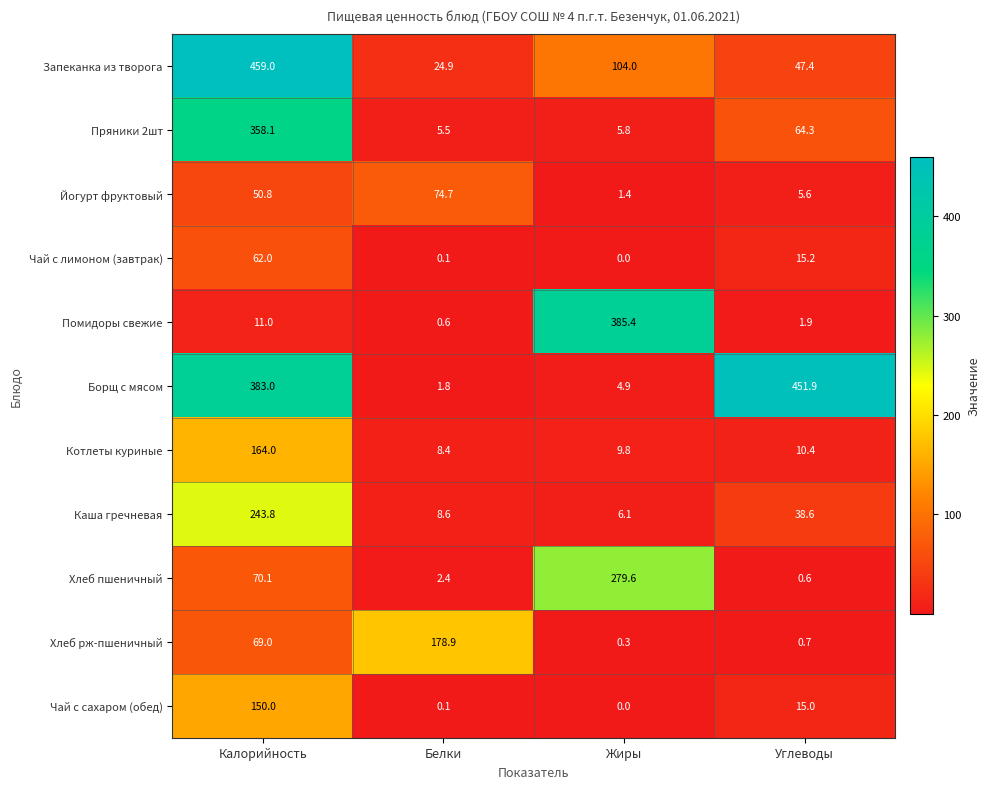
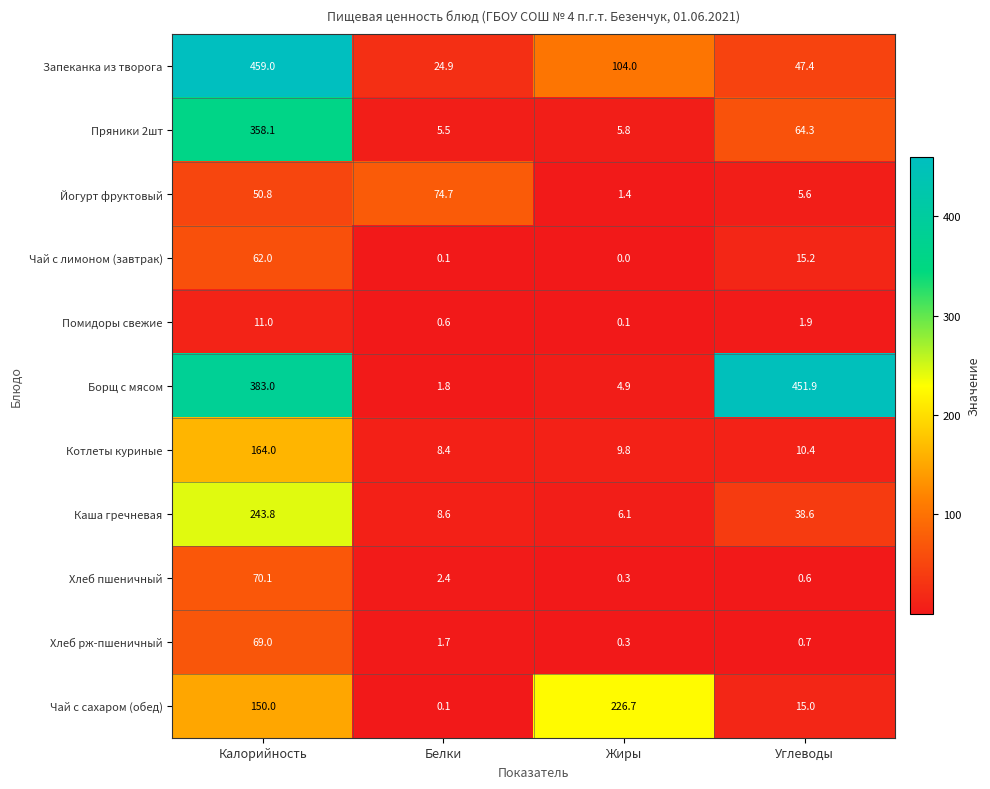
Помидоры свежие, Жиры: 385.4 -> 0.1
Хлеб пшеничный, Жиры: 279.6 -> 0.3
Хлеб рж-пшеничный, Белки: 178.9 -> 1.7
Чай с сахаром (обед), Жиры: 0.0 -> 226.7
